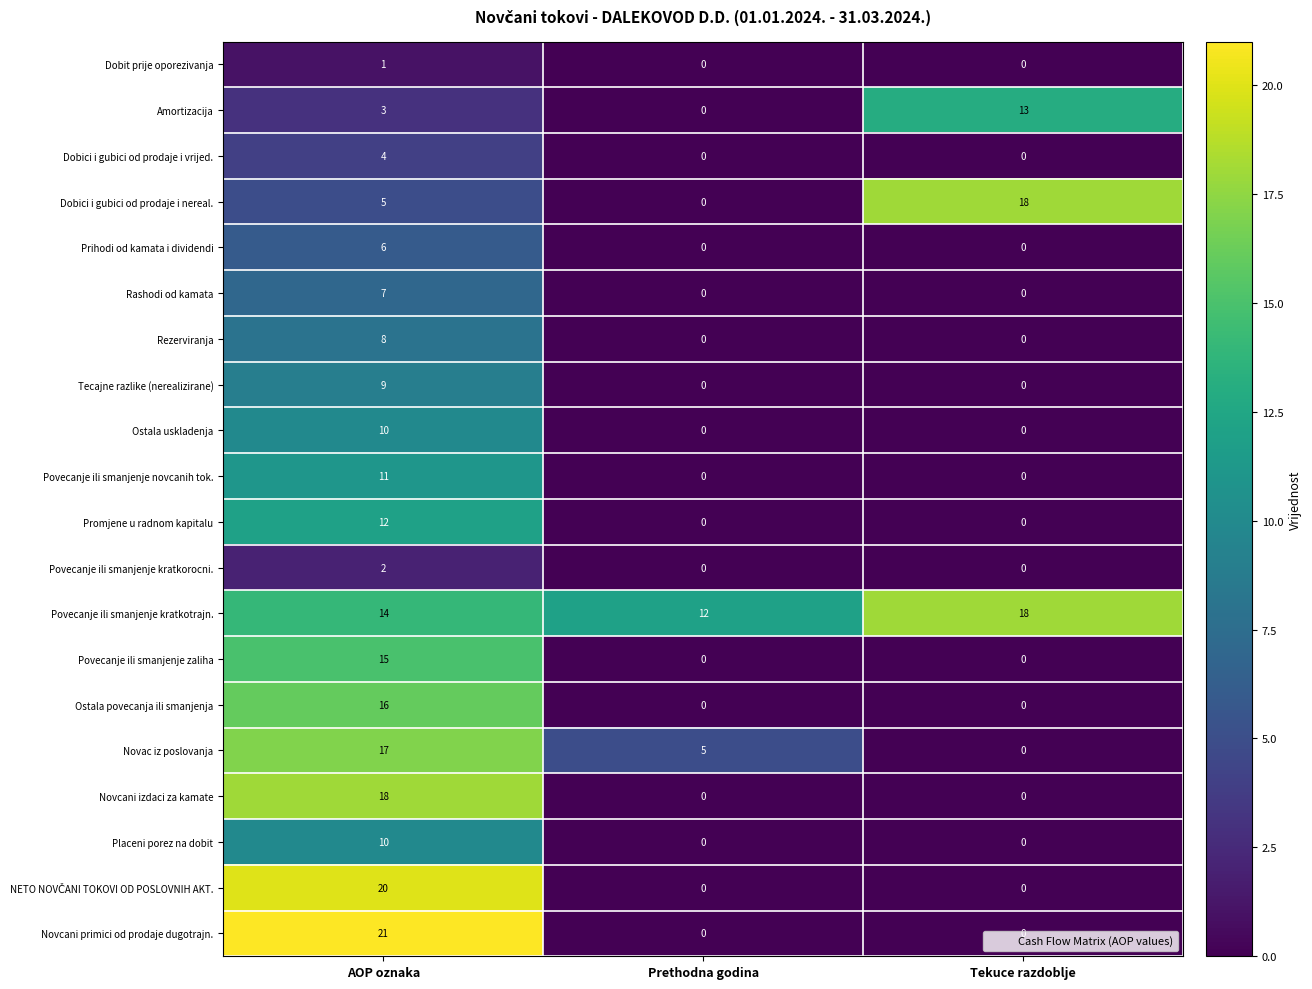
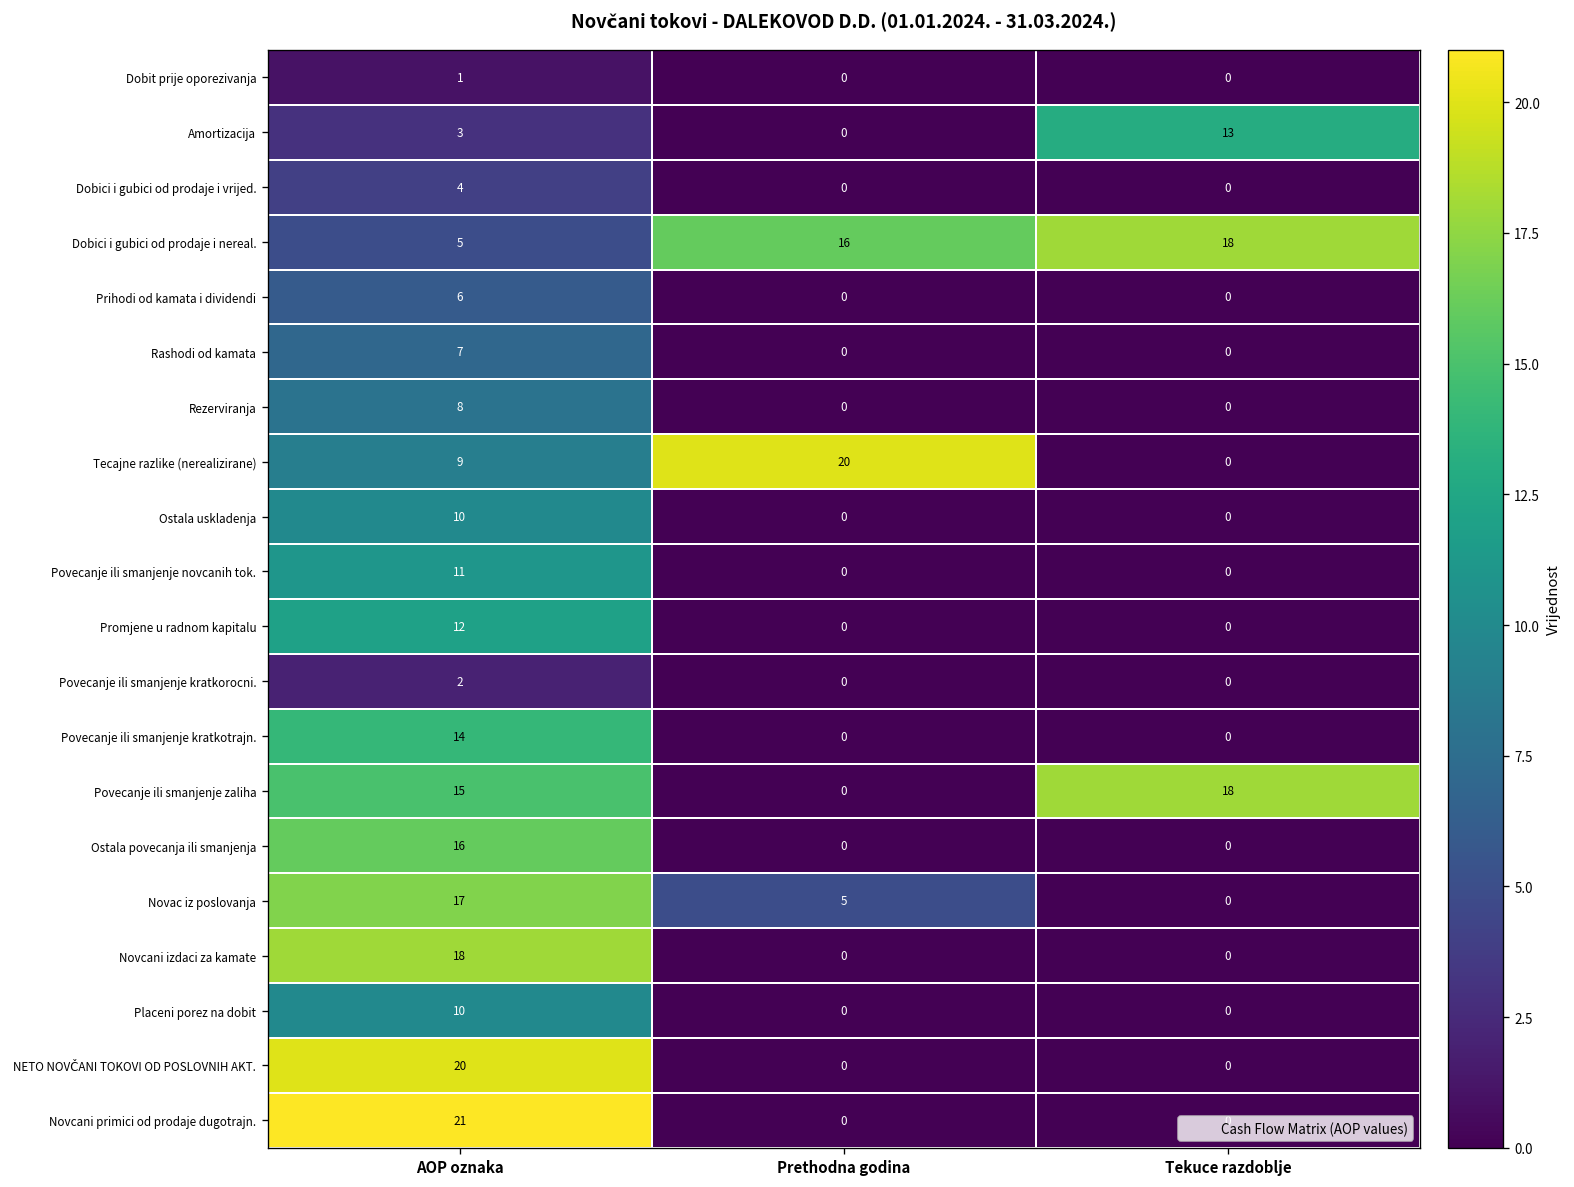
Dobici i gubici od prodaje i nereal., Prethodna godina: 0 -> 16
Tecajne razlike (nerealizirane), Prethodna godina: 0 -> 20
Povecanje ili smanjenje kratkotrajn., Prethodna godina: 12 -> 0
Povecanje ili smanjenje kratkotrajn., Tekuce razdoblje: 18 -> 0
Povecanje ili smanjenje zaliha, Tekuce razdoblje: 0 -> 18
